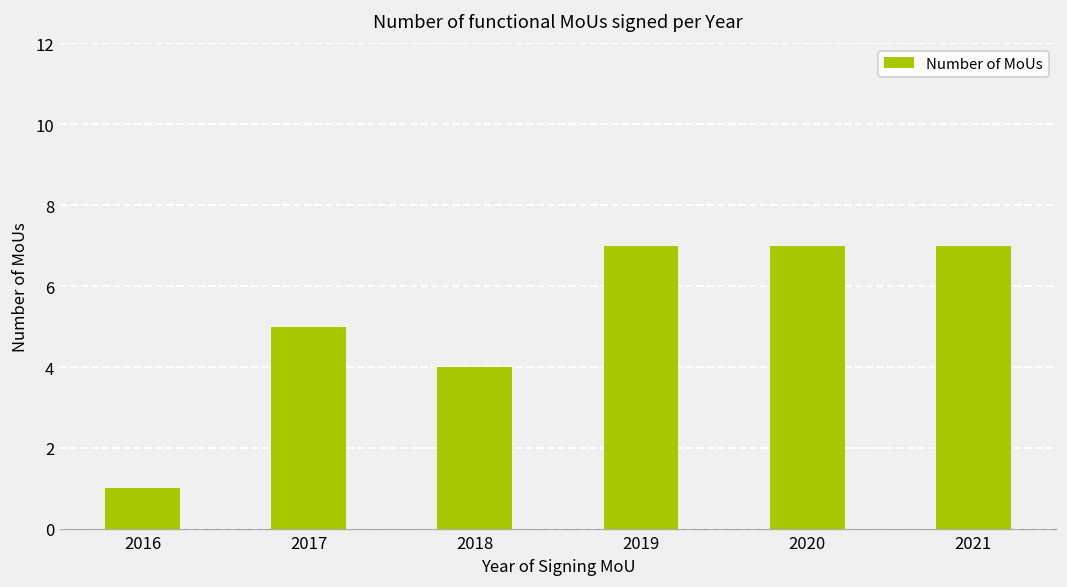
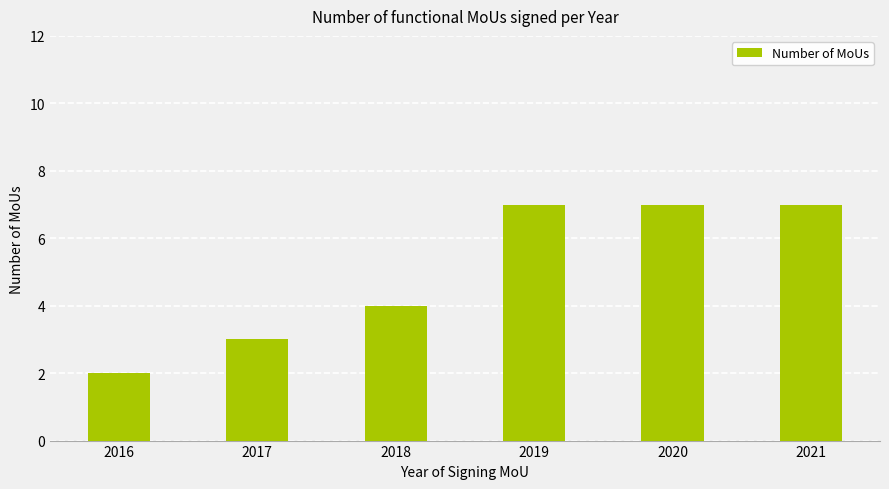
2016: 1 -> 2
2017: 5 -> 3
